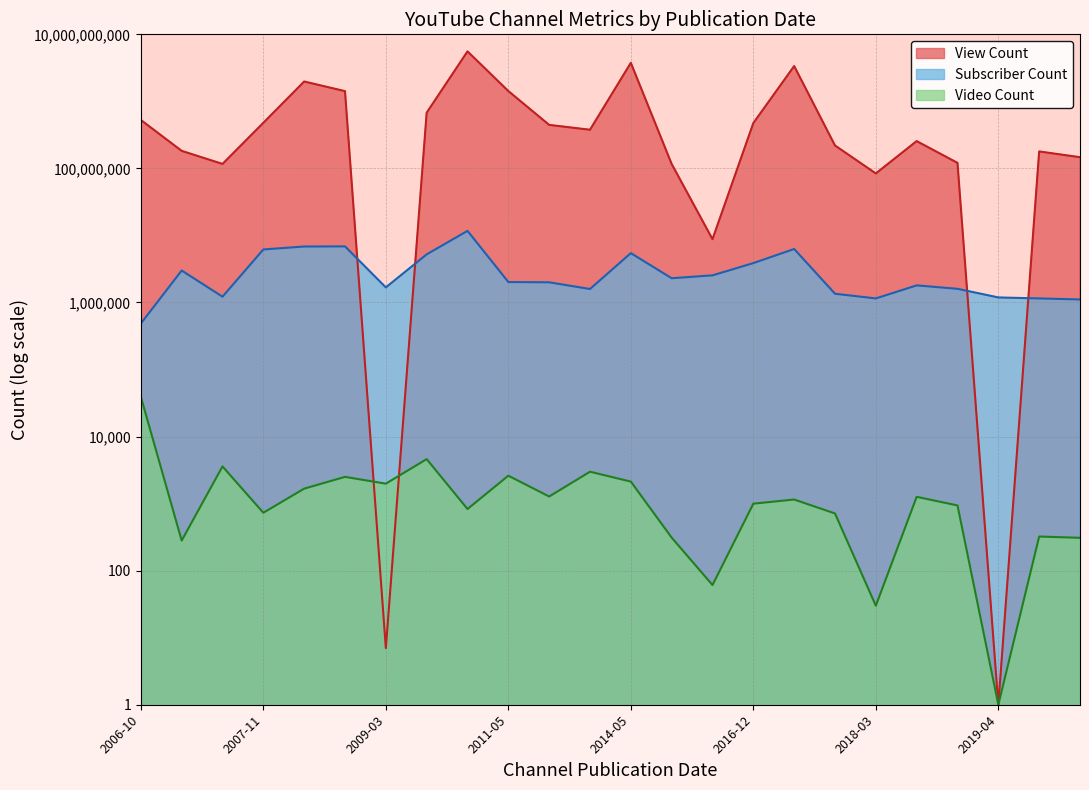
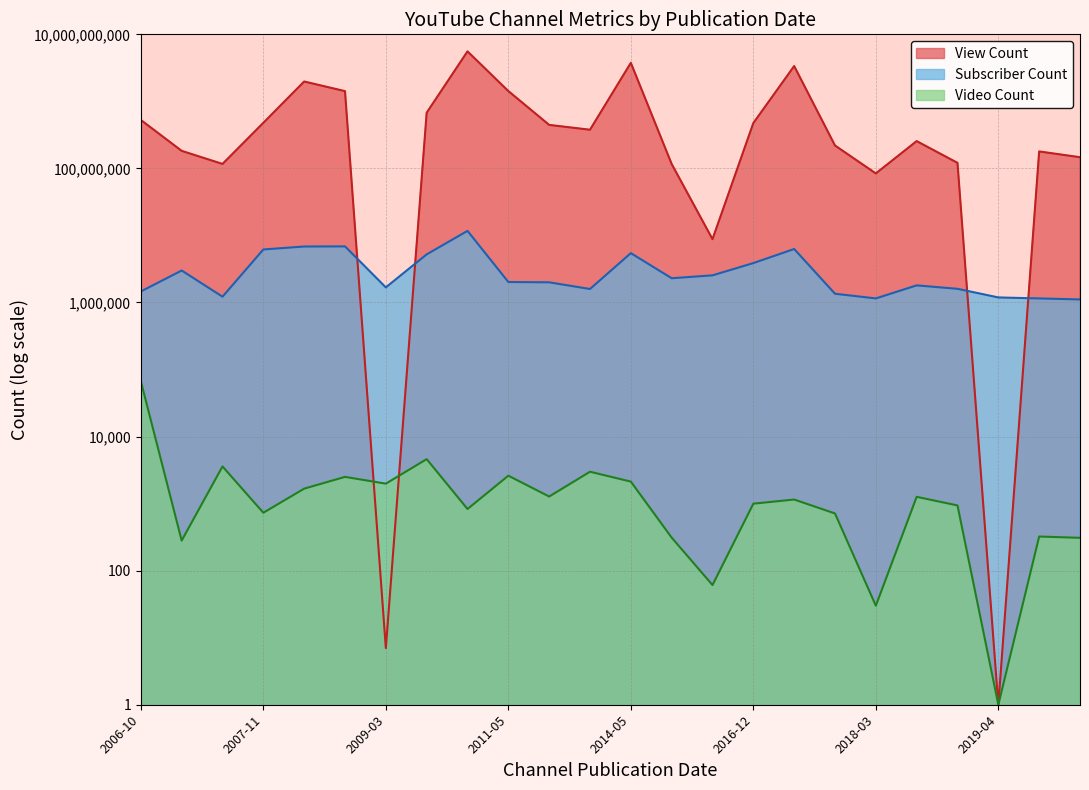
Subscriber Count, 2006-10: 500,000 -> 1,500,000
Video Count, 2006-10: 40,000 -> 70,000
